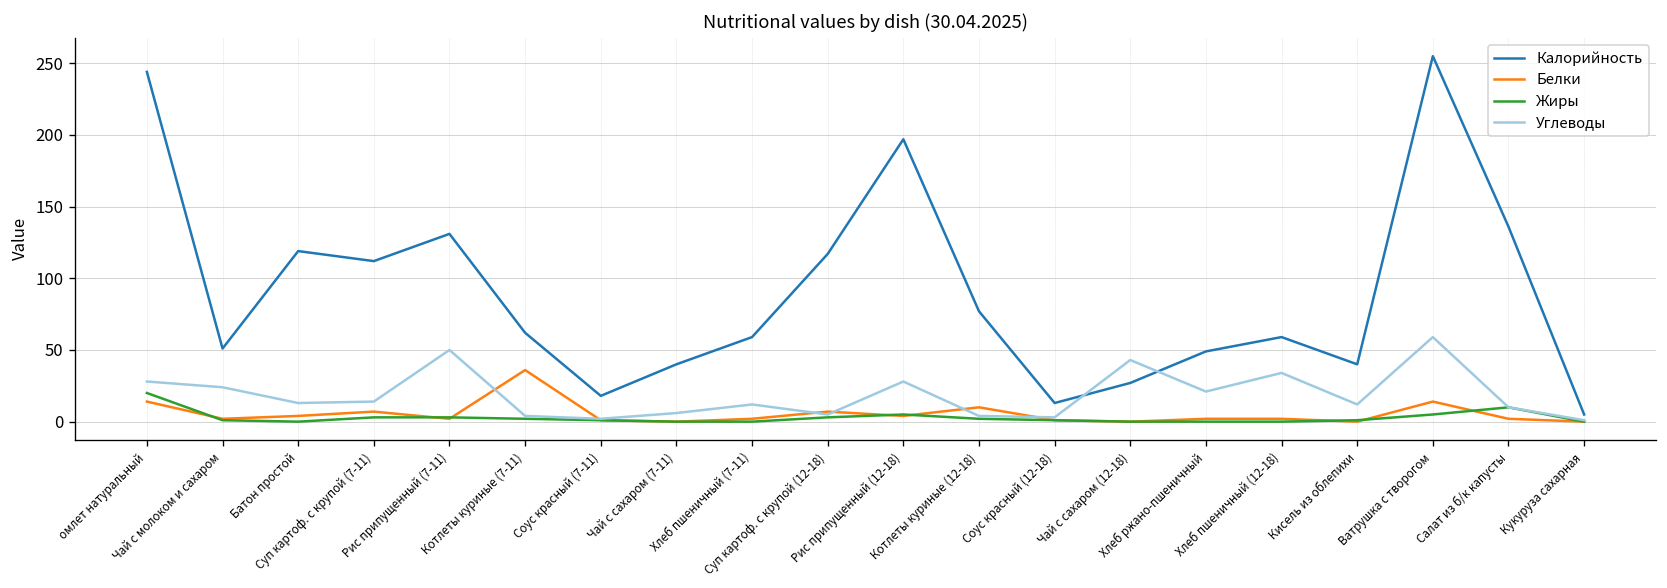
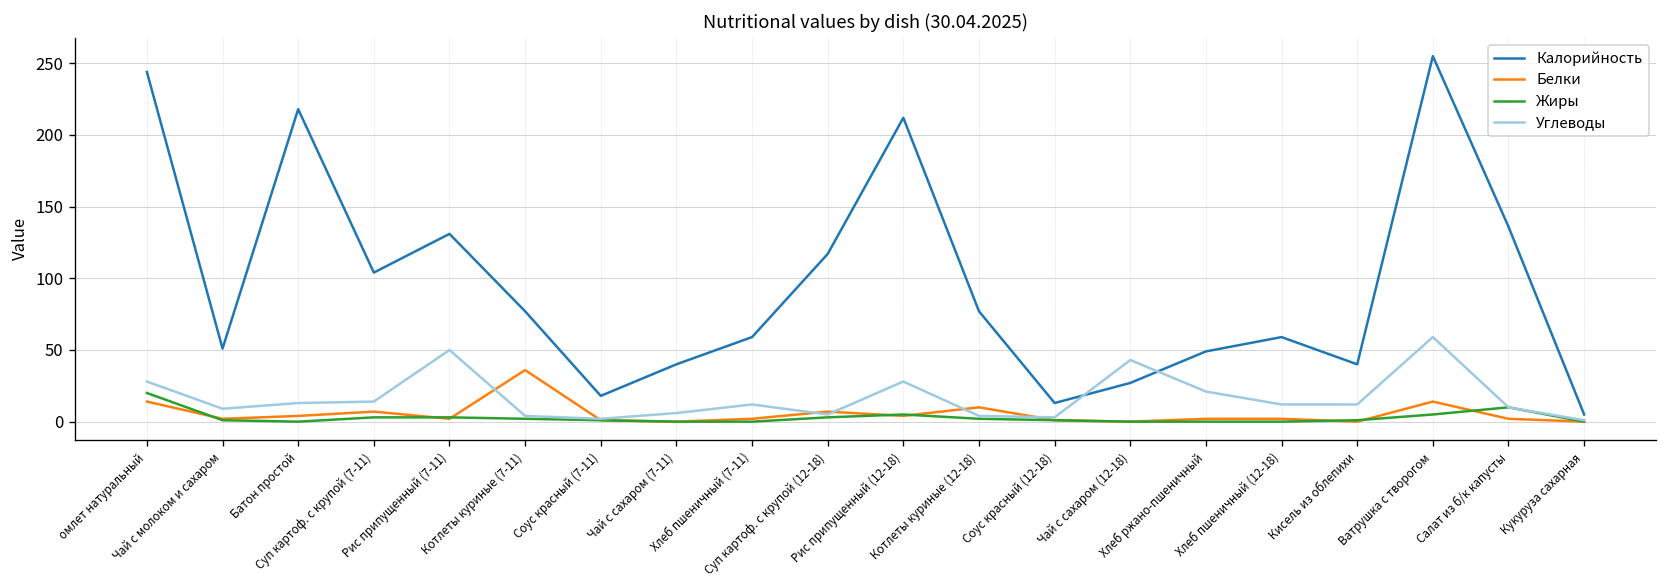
Углеводы, Чай с молоком и сахаром: 24 -> 9
Калорийность, Батон простой: 119 -> 218
Калорийность, Суп картоф. с крупой (7-11): 112 -> 104
Калорийность, Котлеты куриные (7-11): 62 -> 77
Калорийность, Рис припущенный (12-18): 197 -> 212
Углеводы, Хлеб пшеничный (12-18): 34 -> 12
